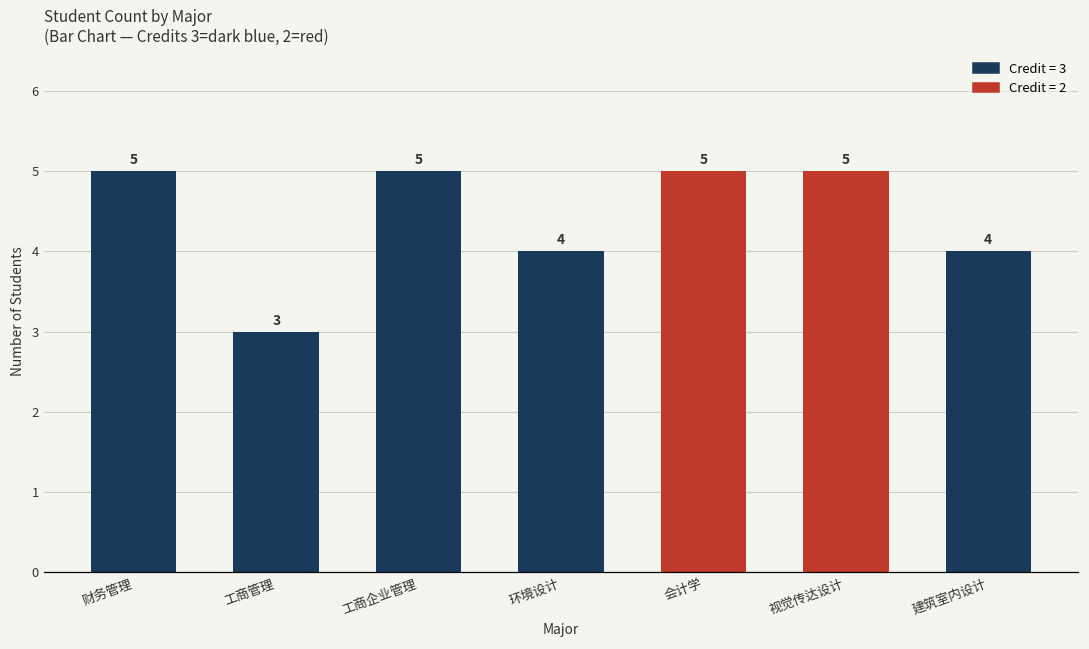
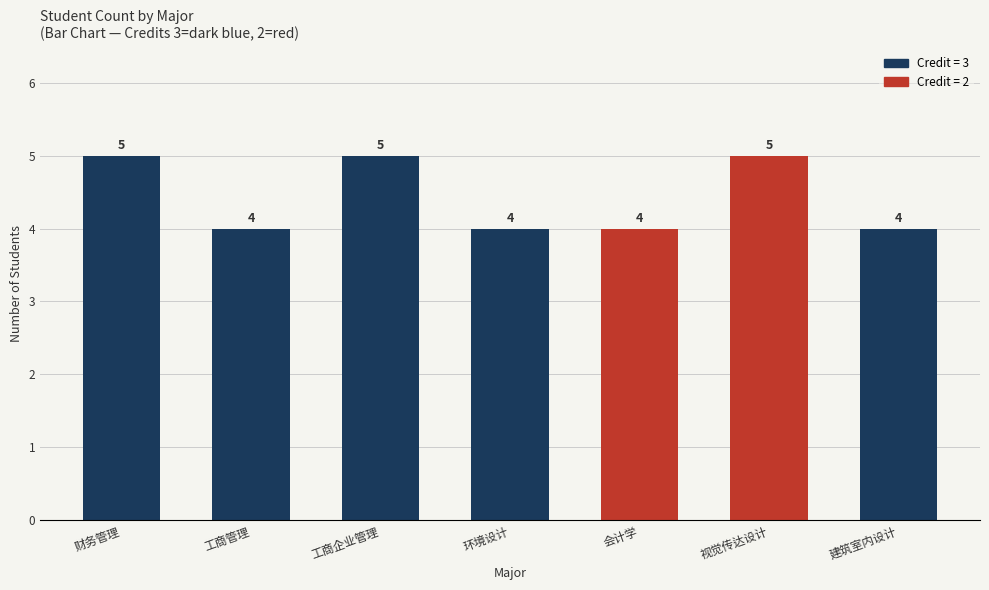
工商管理: 3 -> 4
会计学: 5 -> 4
